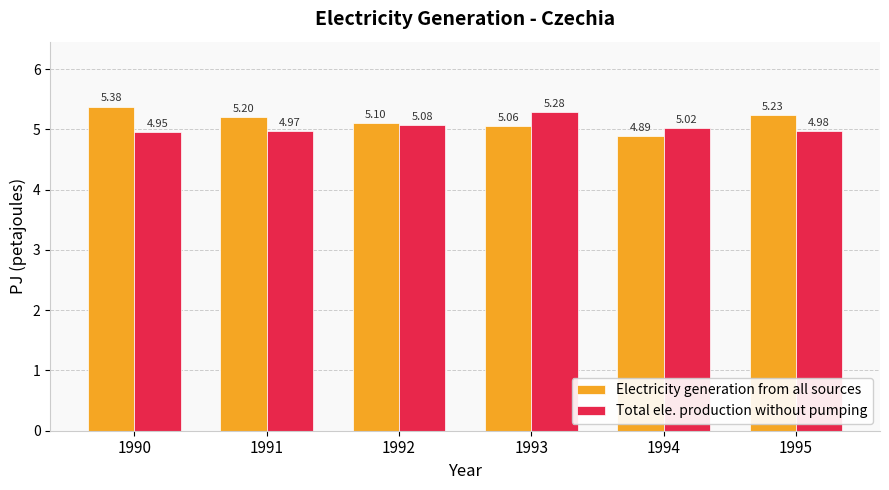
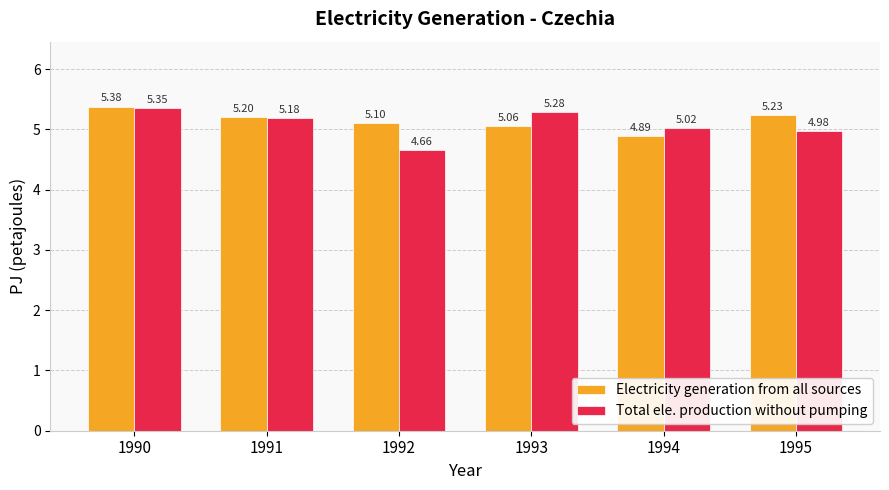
Total ele. production without pumping, 1990: 4.95 -> 5.35
Total ele. production without pumping, 1991: 4.97 -> 5.18
Total ele. production without pumping, 1992: 5.08 -> 4.66
